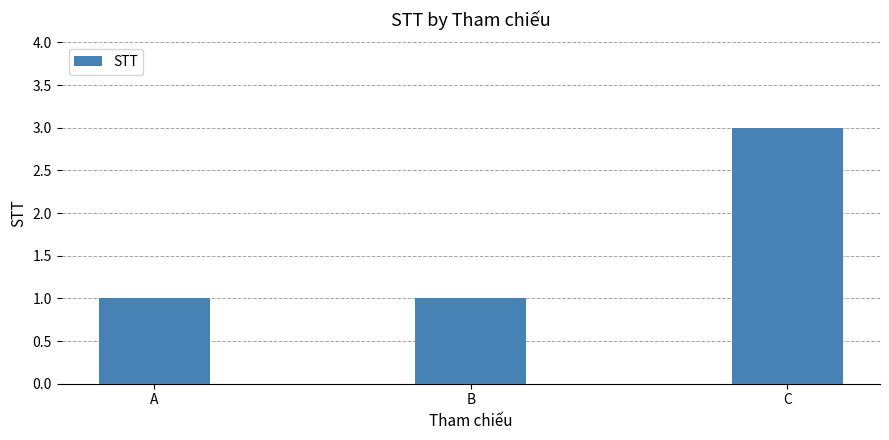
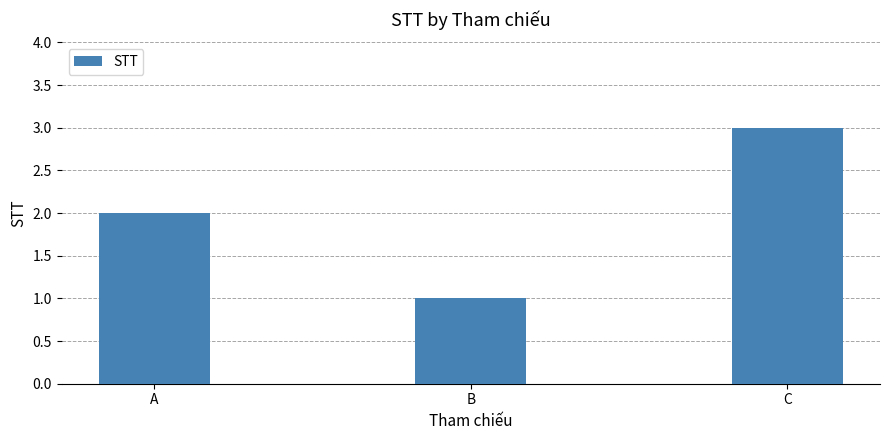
A: 1 -> 2
